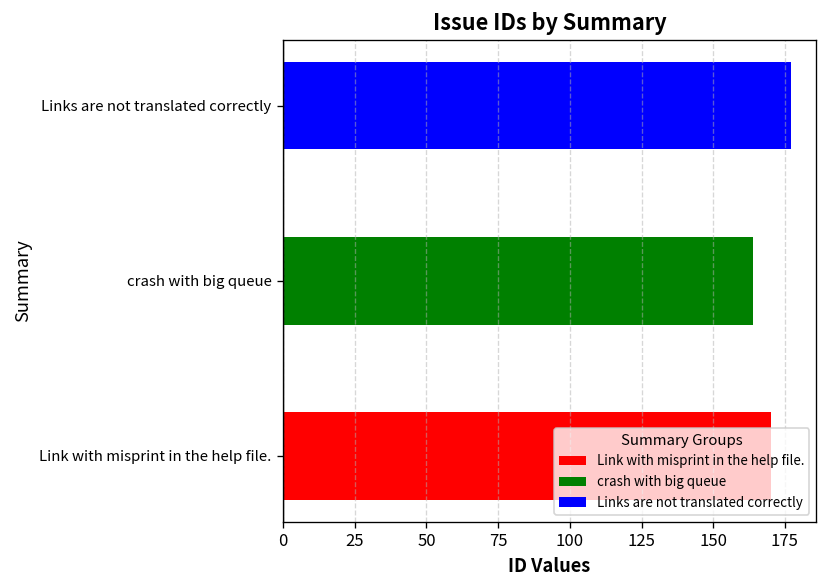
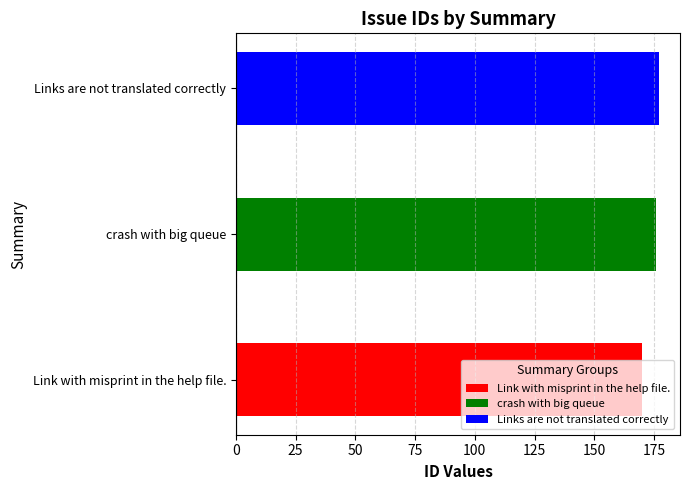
crash with big queue: 164 -> 176
